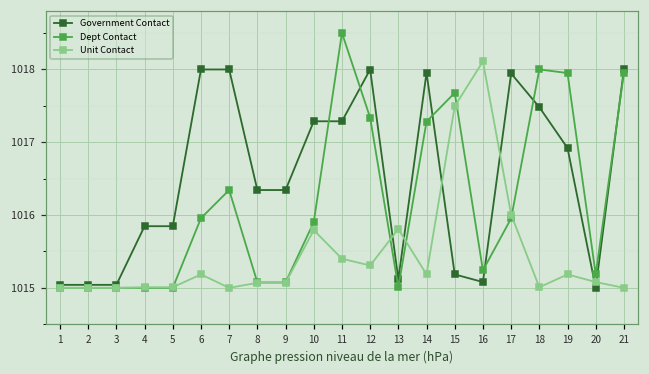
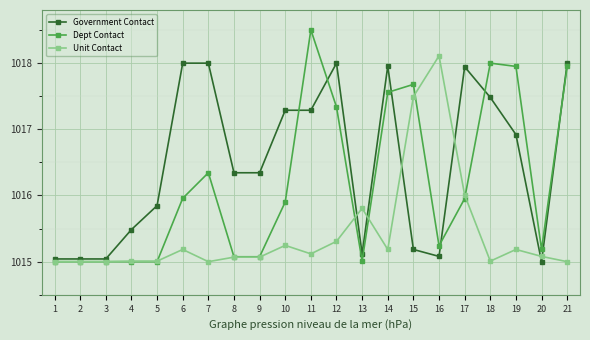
Government Contact, 4: 1015.8 -> 1015.5
Unit Contact, 10: 1015.8 -> 1015.2
Unit Contact, 11: 1015.4 -> 1015.1
Dept Contact, 14: 1017.3 -> 1017.6
